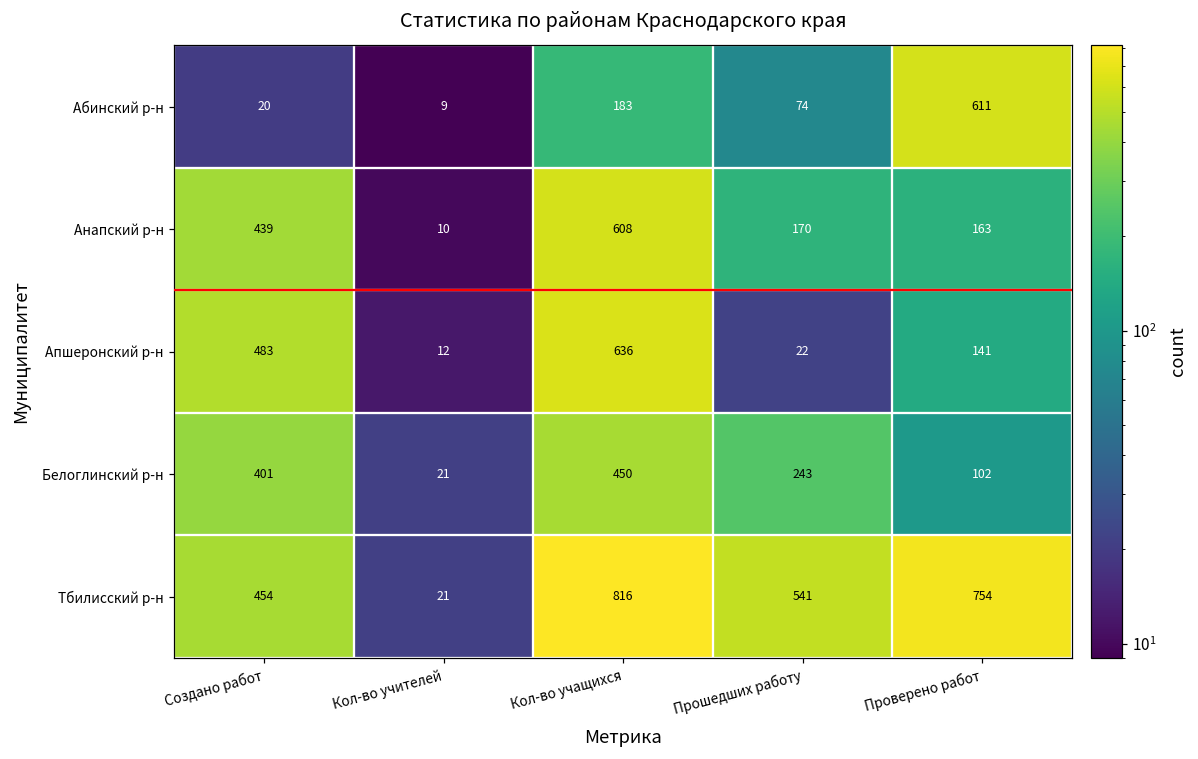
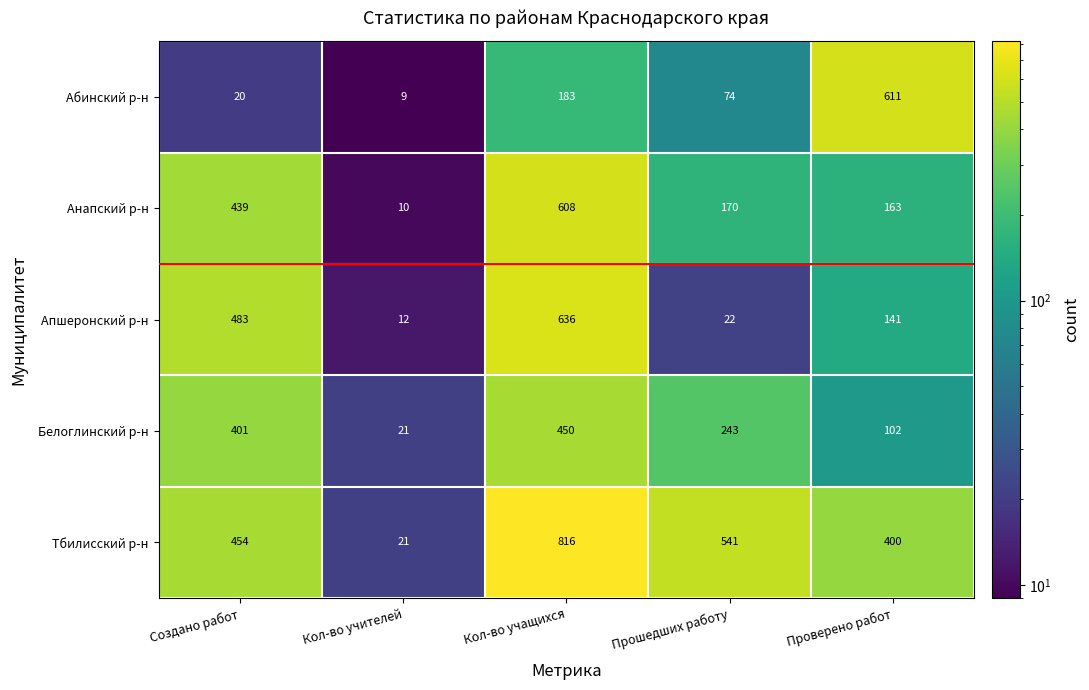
Тбилисский р-н, Проверено работ: 754 -> 400
